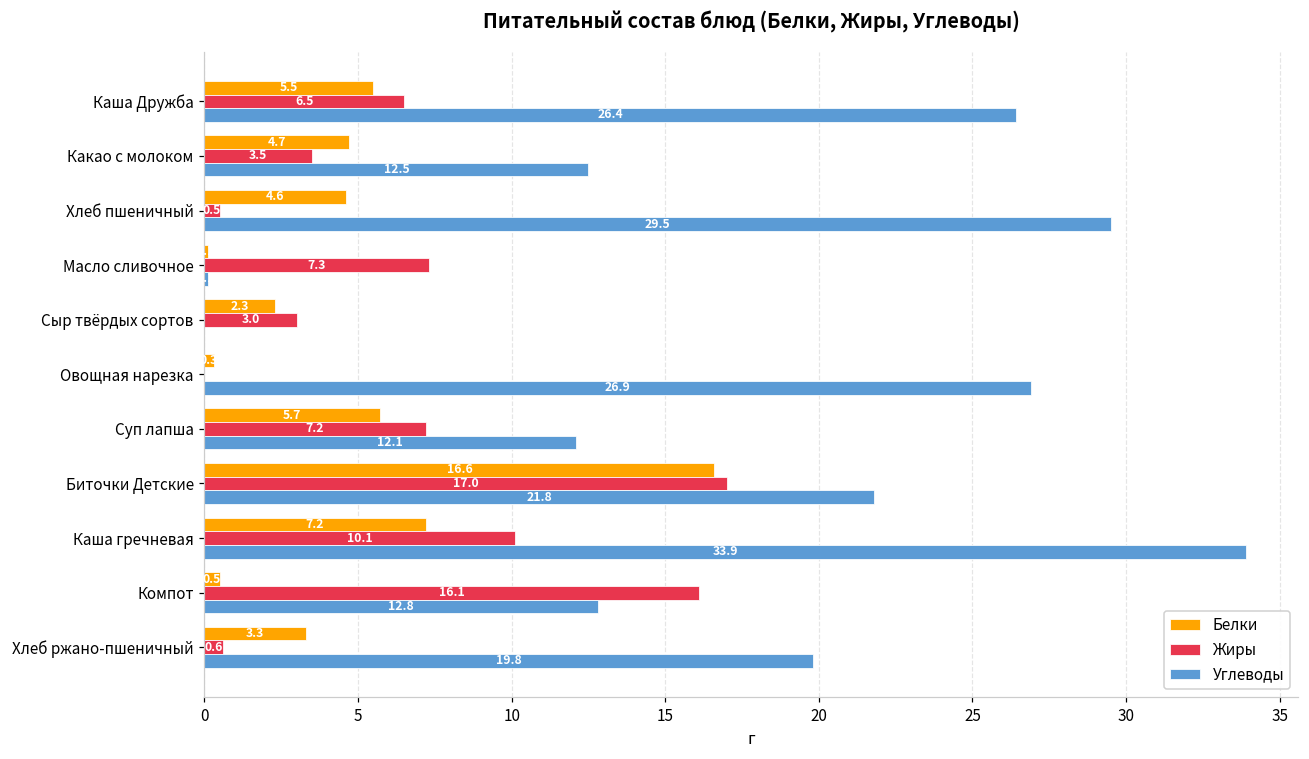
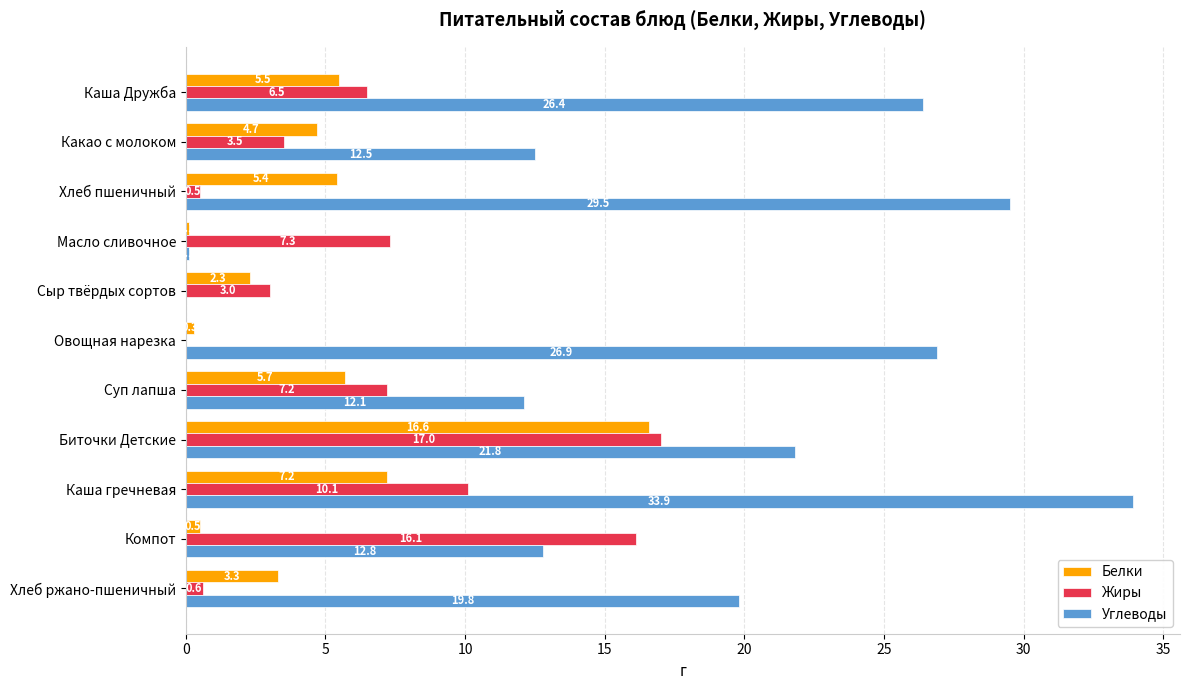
Белки, Хлеб пшеничный: 4.6 -> 5.4
